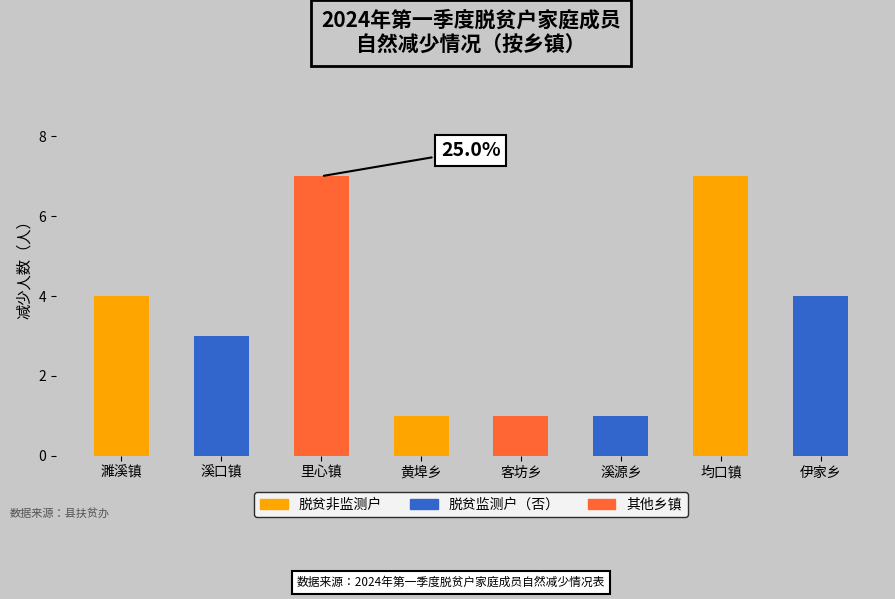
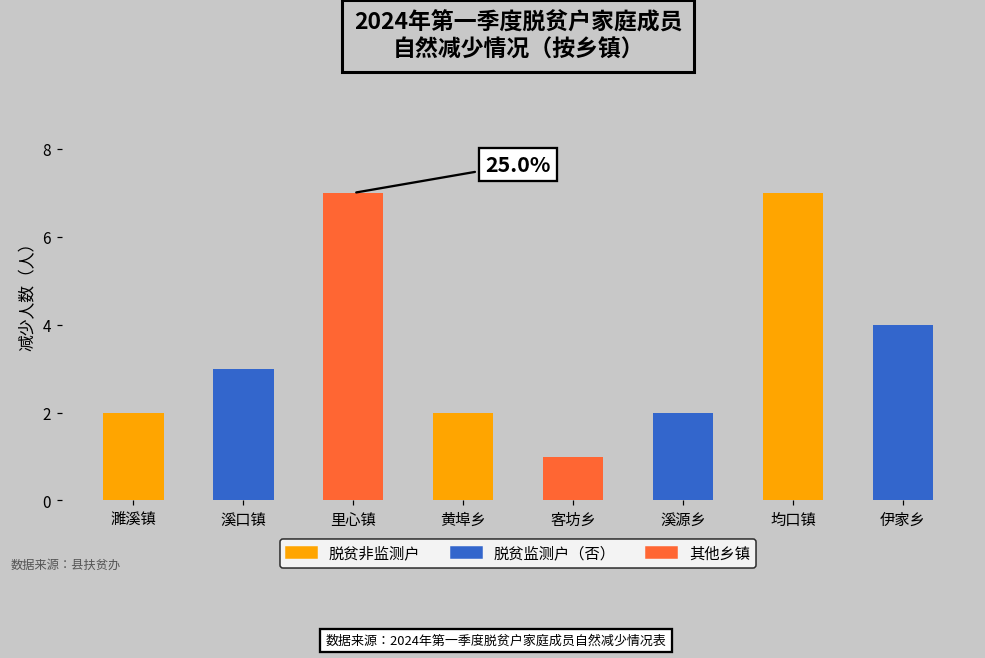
濉溪镇: 4 -> 2
黄埠乡: 1 -> 2
溪源乡: 1 -> 2
